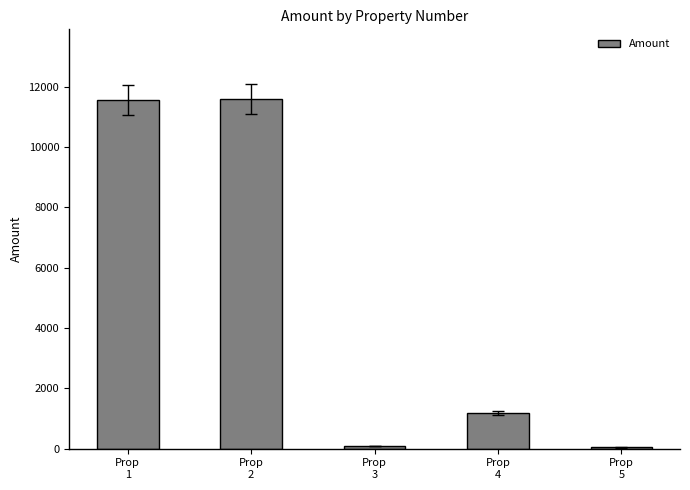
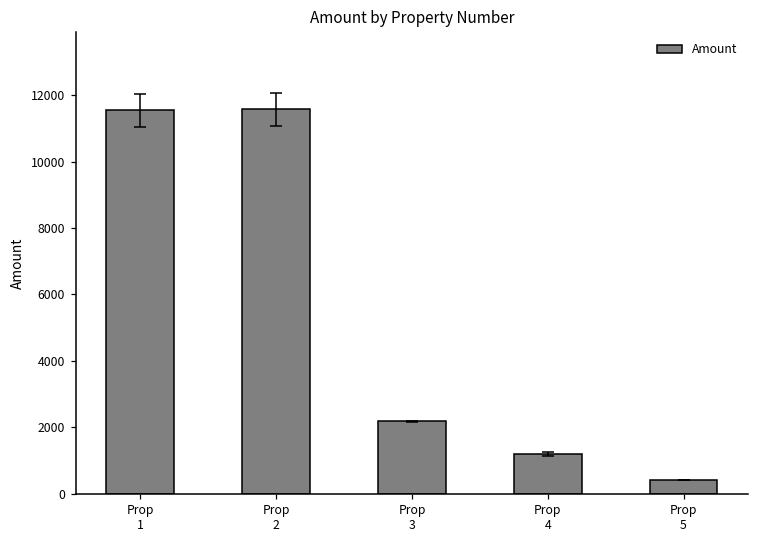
Amount, Prop 3: 100 -> 2200
Amount, Prop 5: 0 -> 400
